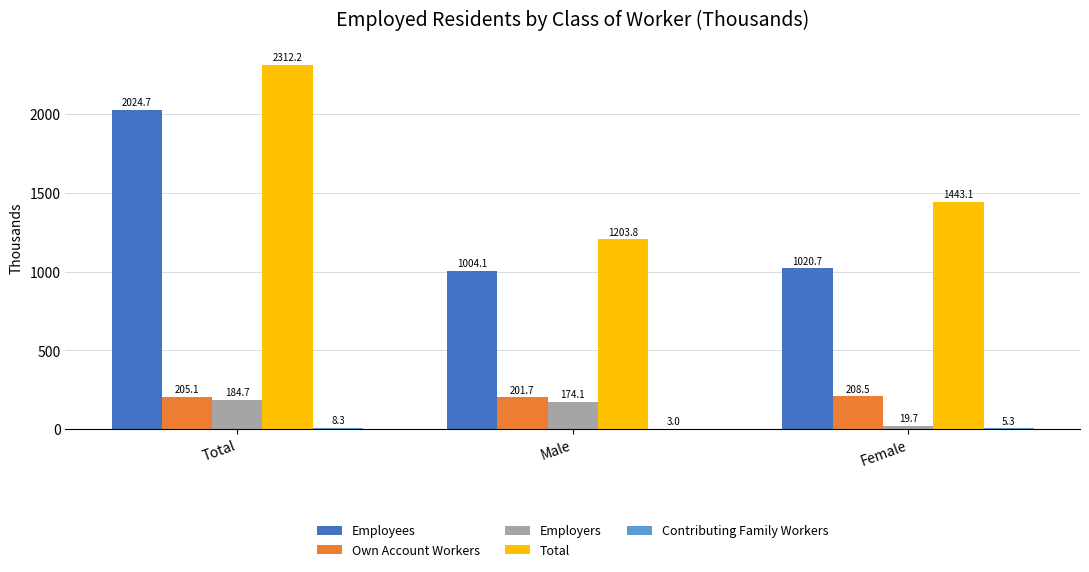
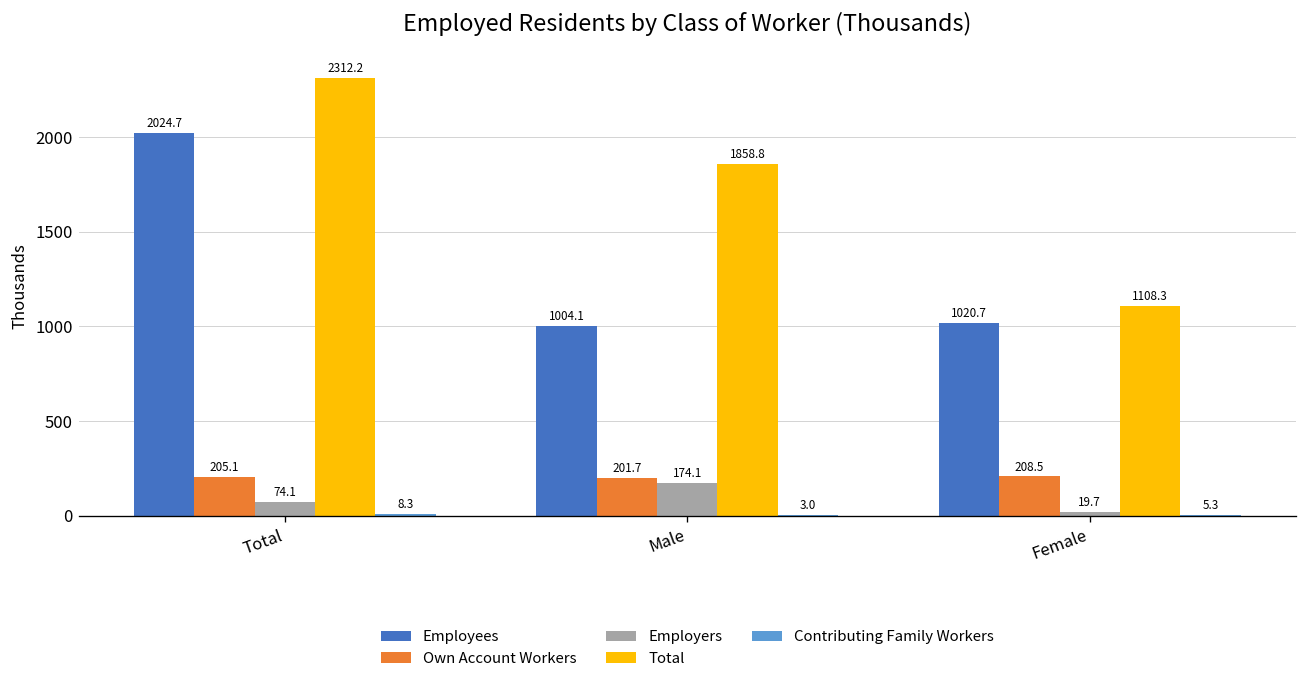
Employers, Total: 184.7 -> 74.1
Total, Male: 1203.8 -> 1858.8
Total, Female: 1443.1 -> 1108.3
